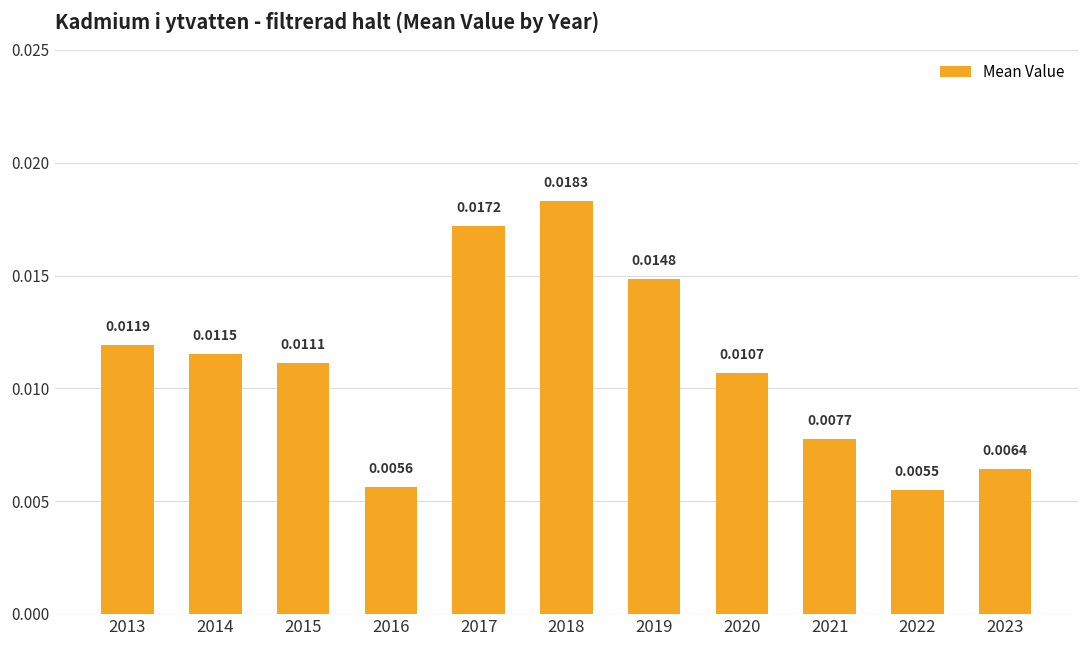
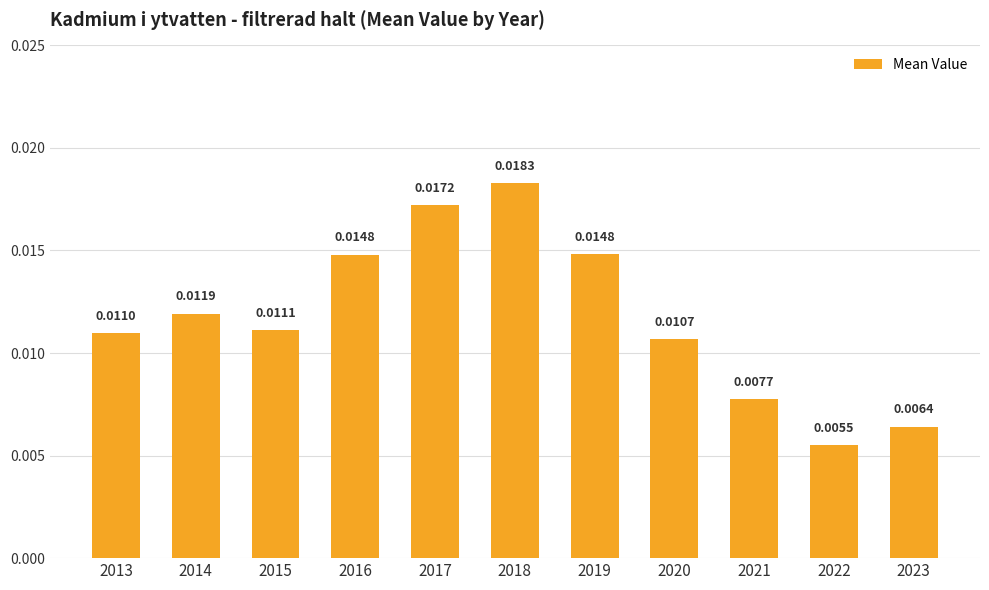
2013: 0.0119 -> 0.0110
2014: 0.0115 -> 0.0119
2016: 0.0056 -> 0.0148
